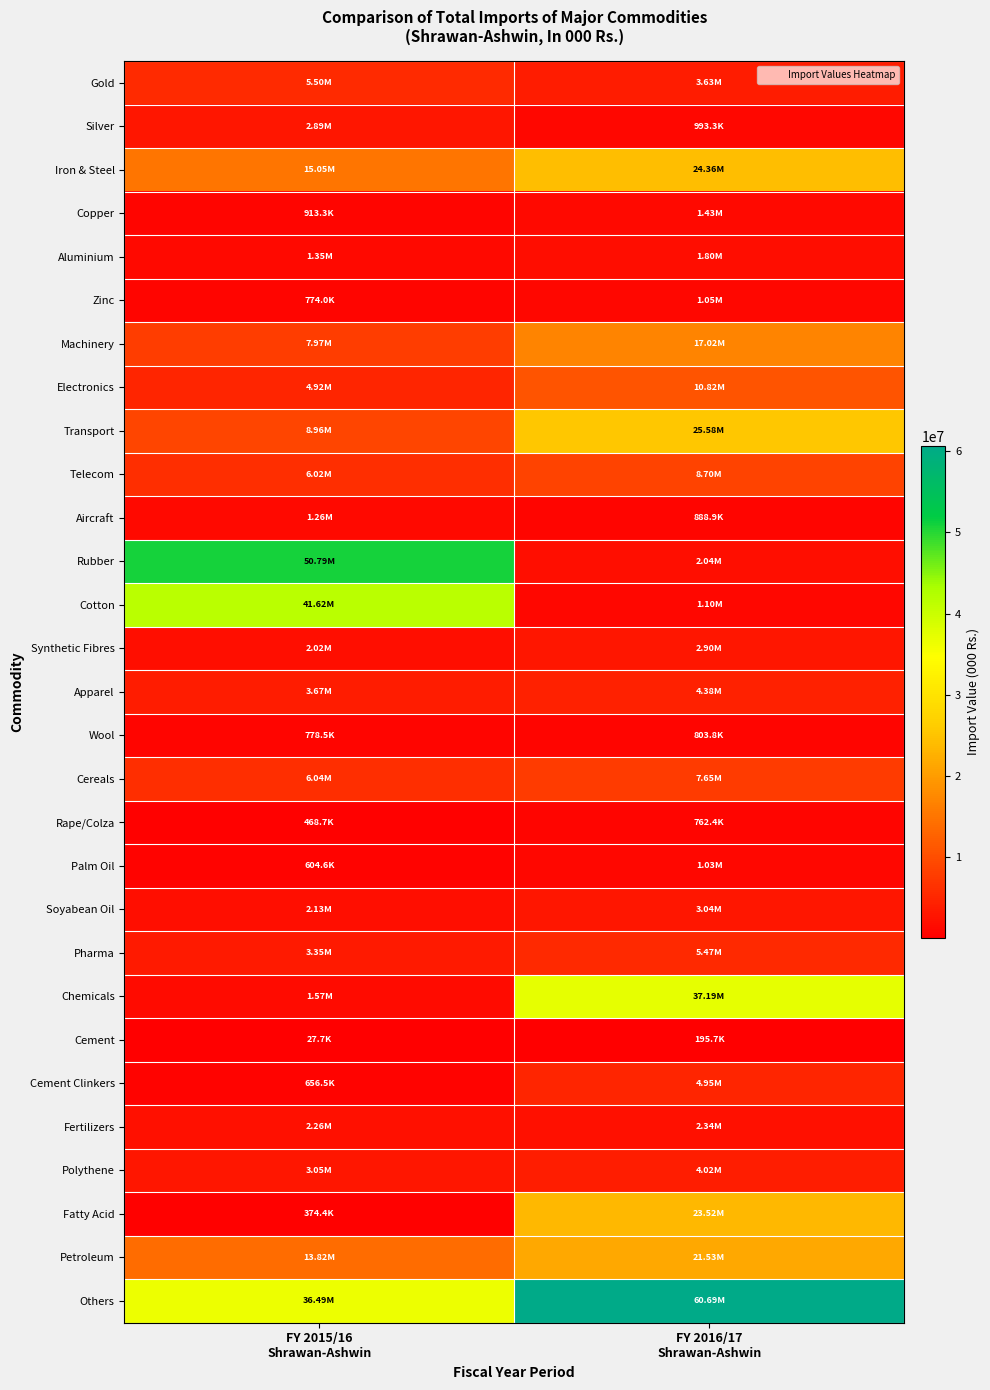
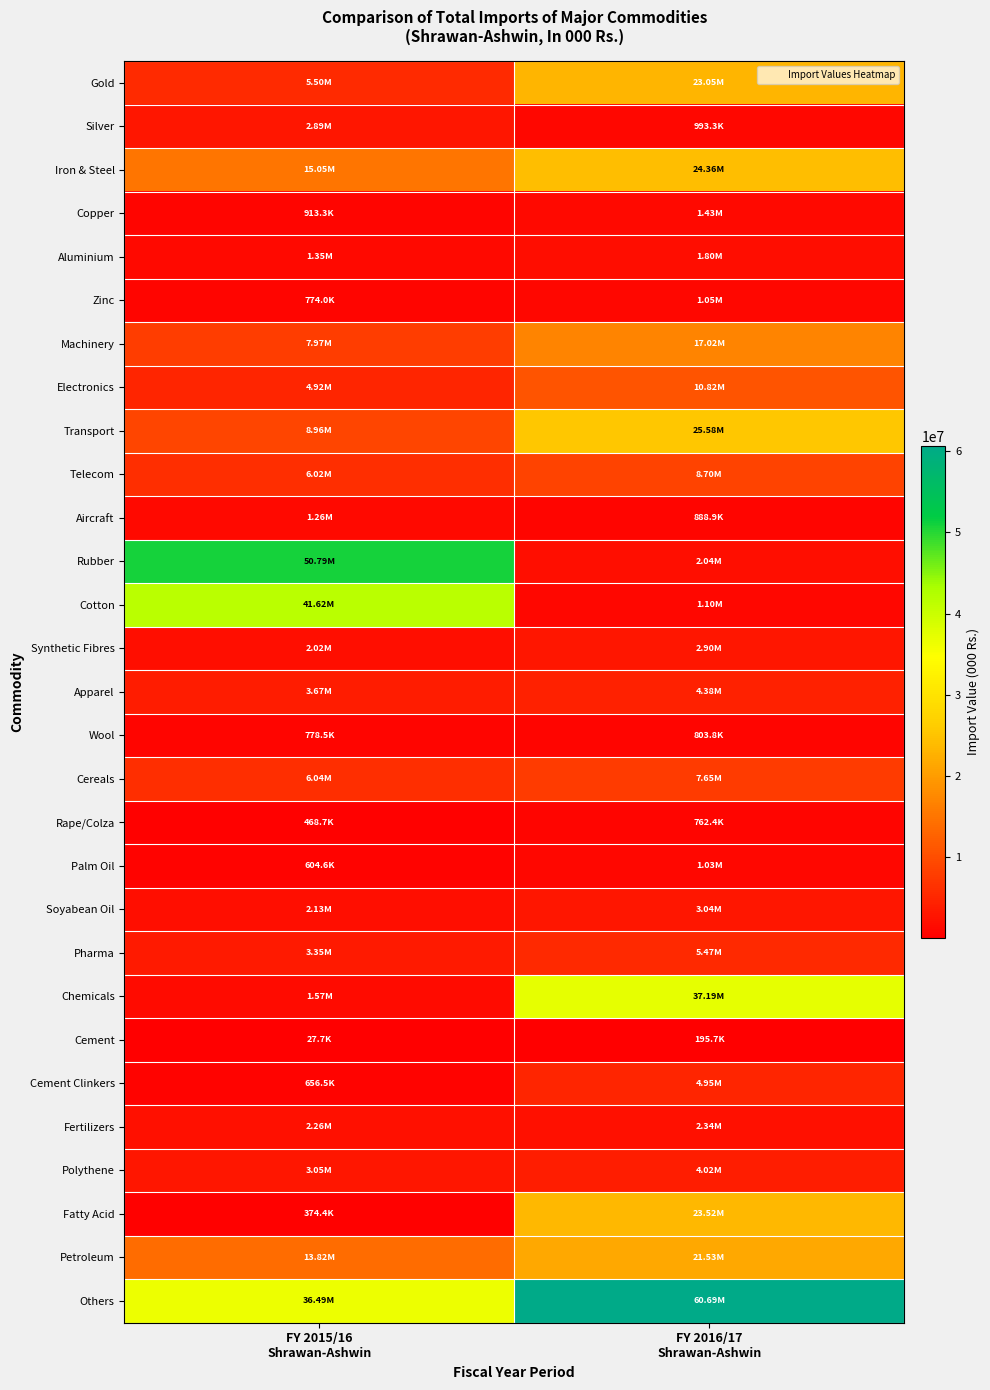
Gold, FY 2016/17 Shrawan-Ashwin: 3.63M -> 23.05M
